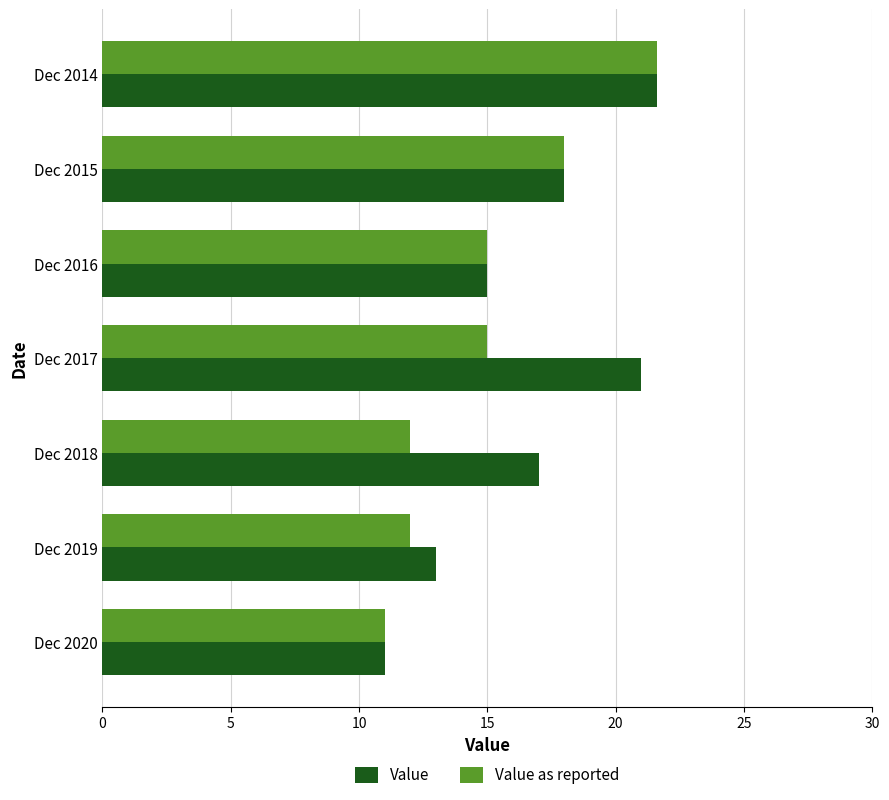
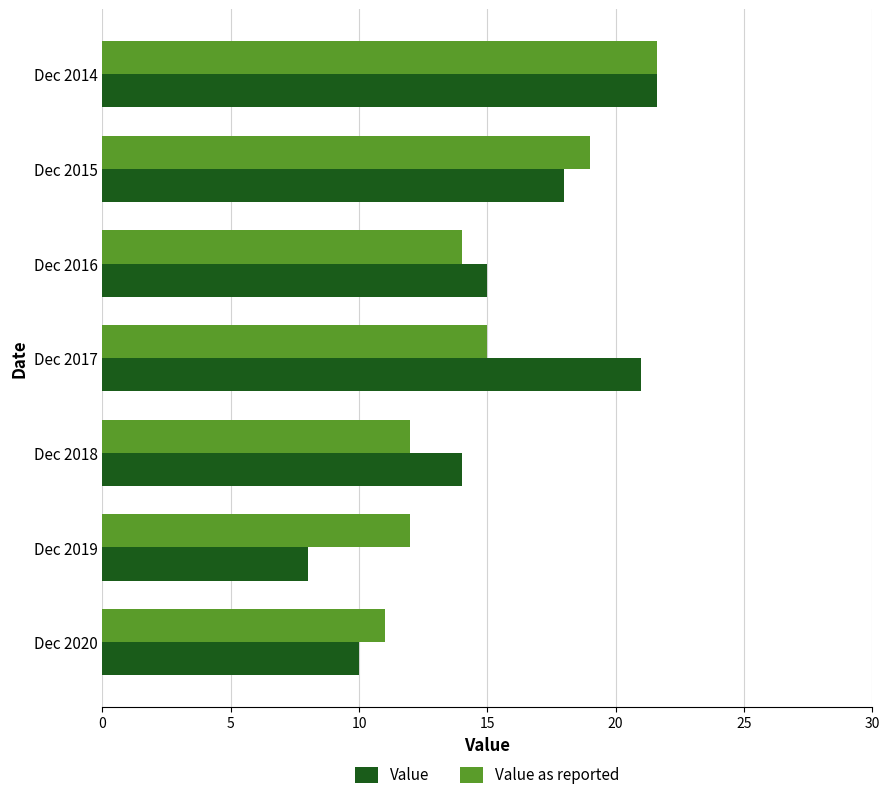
Value as reported, Dec 2015: 18 -> 19
Value as reported, Dec 2016: 15 -> 14
Value, Dec 2018: 17 -> 14
Value, Dec 2019: 13 -> 8
Value, Dec 2020: 11 -> 10
